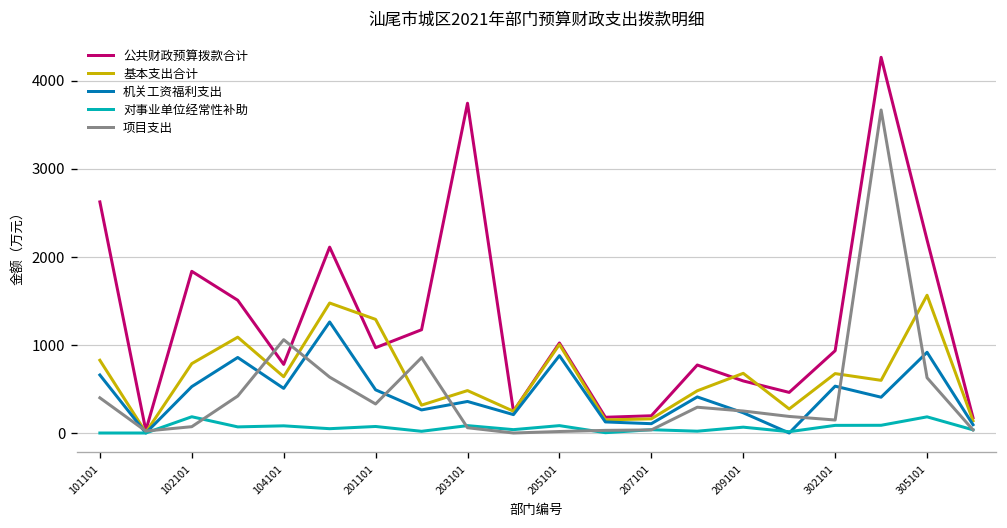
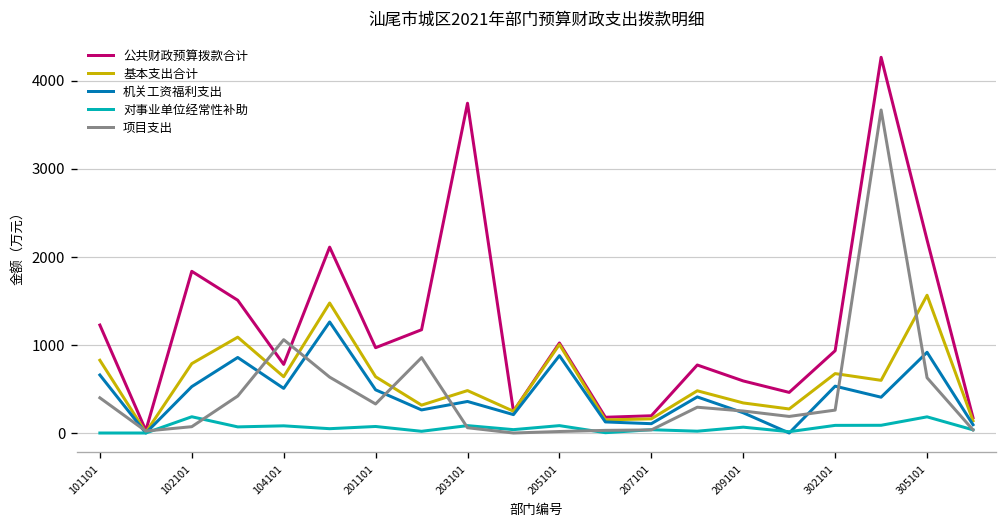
公共财政预算拨款合计, 101101: 2600 -> 1200
基本支出合计, 201101: 1300 -> 600
基本支出合计, 209101: 700 -> 300
项目支出, 302101: 100 -> 300
